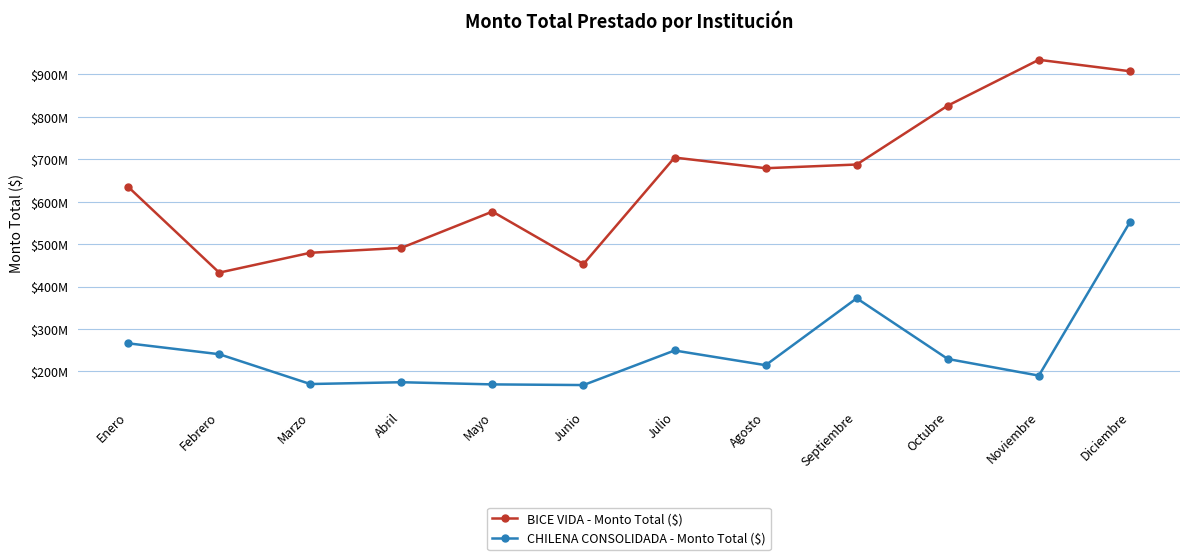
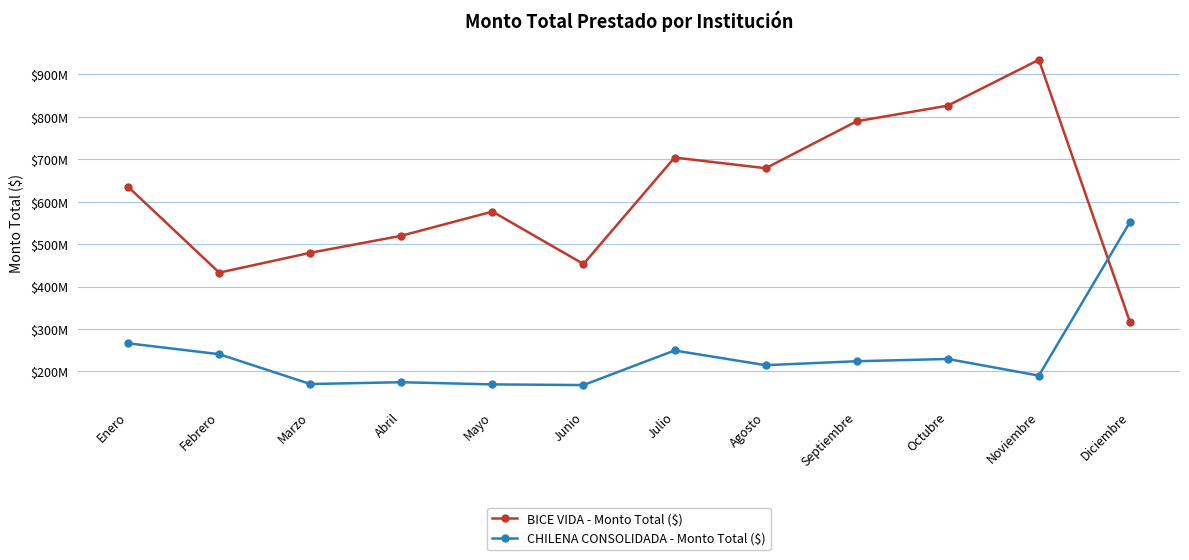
BICE VIDA - Monto Total ($), Abril: $490000000 -> $520000000
BICE VIDA - Monto Total ($), Septiembre: $690000000 -> $790000000
CHILENA CONSOLIDADA - Monto Total ($), Septiembre: $370000000 -> $220000000
BICE VIDA - Monto Total ($), Diciembre: $910000000 -> $320000000
